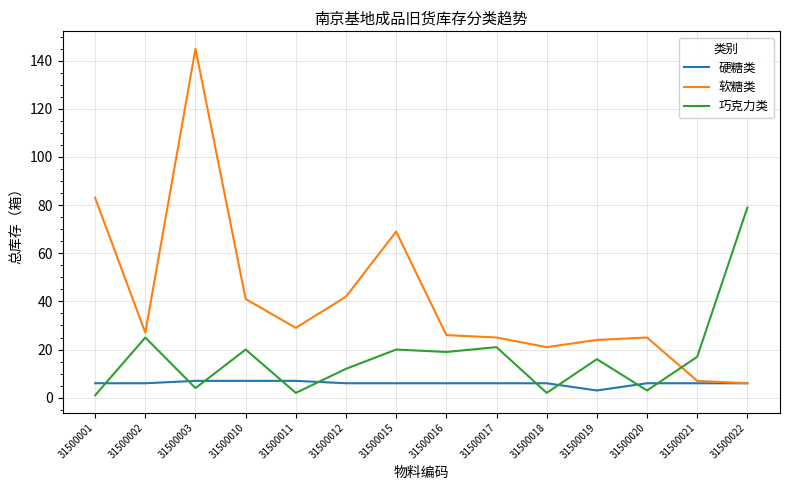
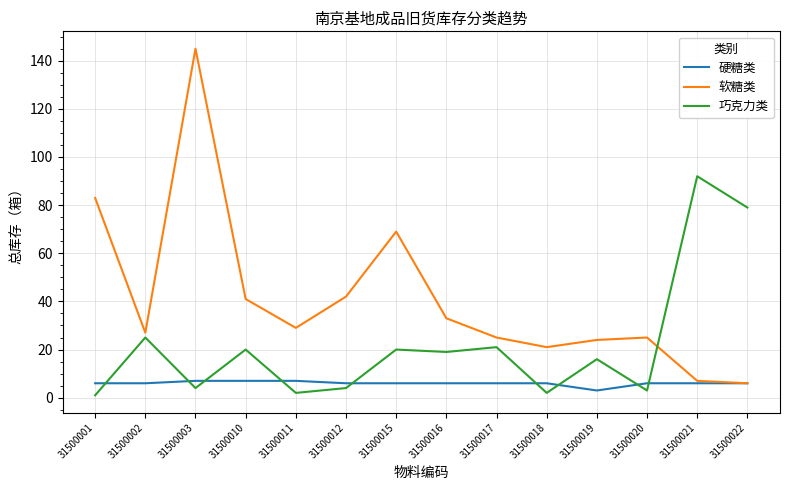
巧克力类, 31500012: 12 -> 4
软糖类, 31500016: 26 -> 33
巧克力类, 31500021: 17 -> 92
